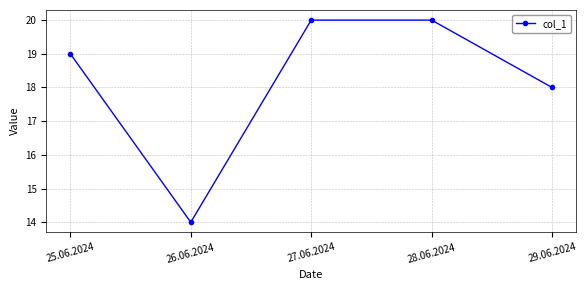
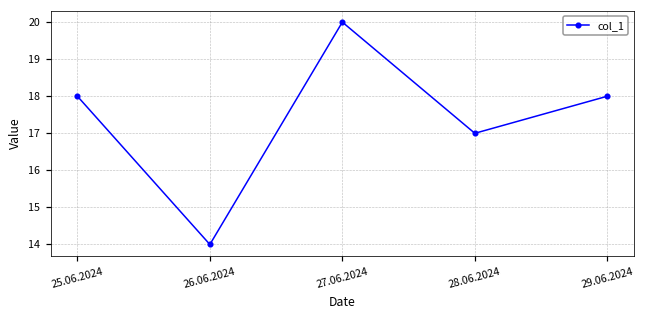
25.06.2024: 19 -> 18
28.06.2024: 20 -> 17
